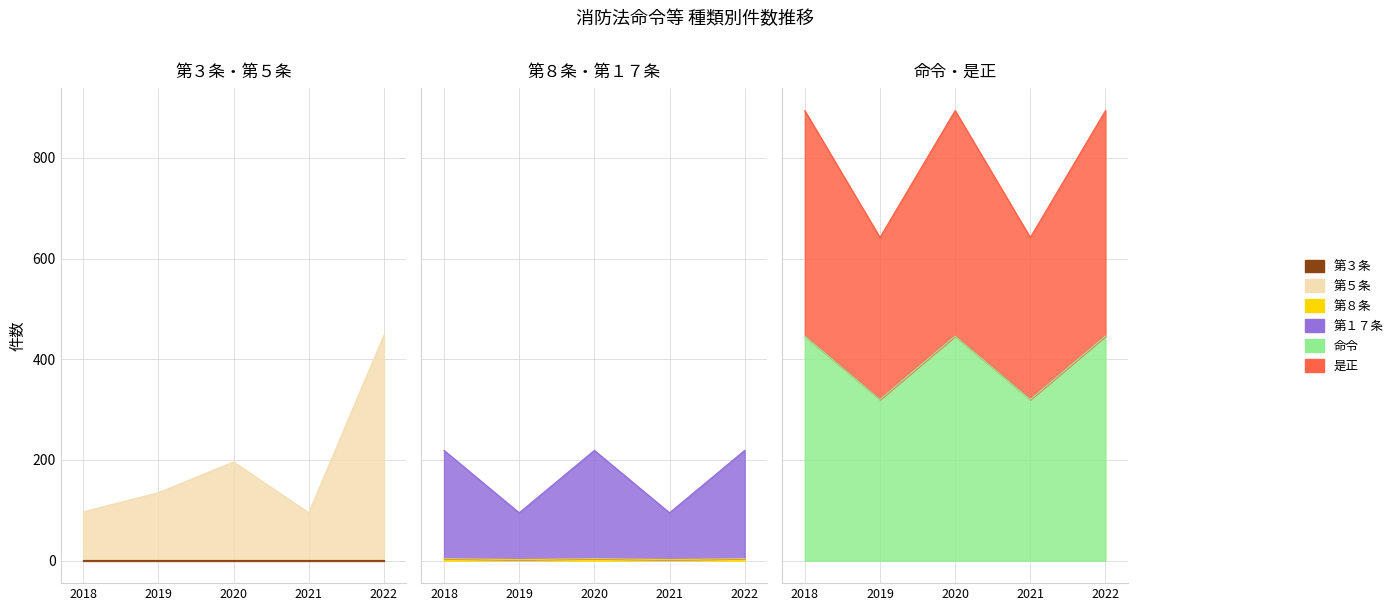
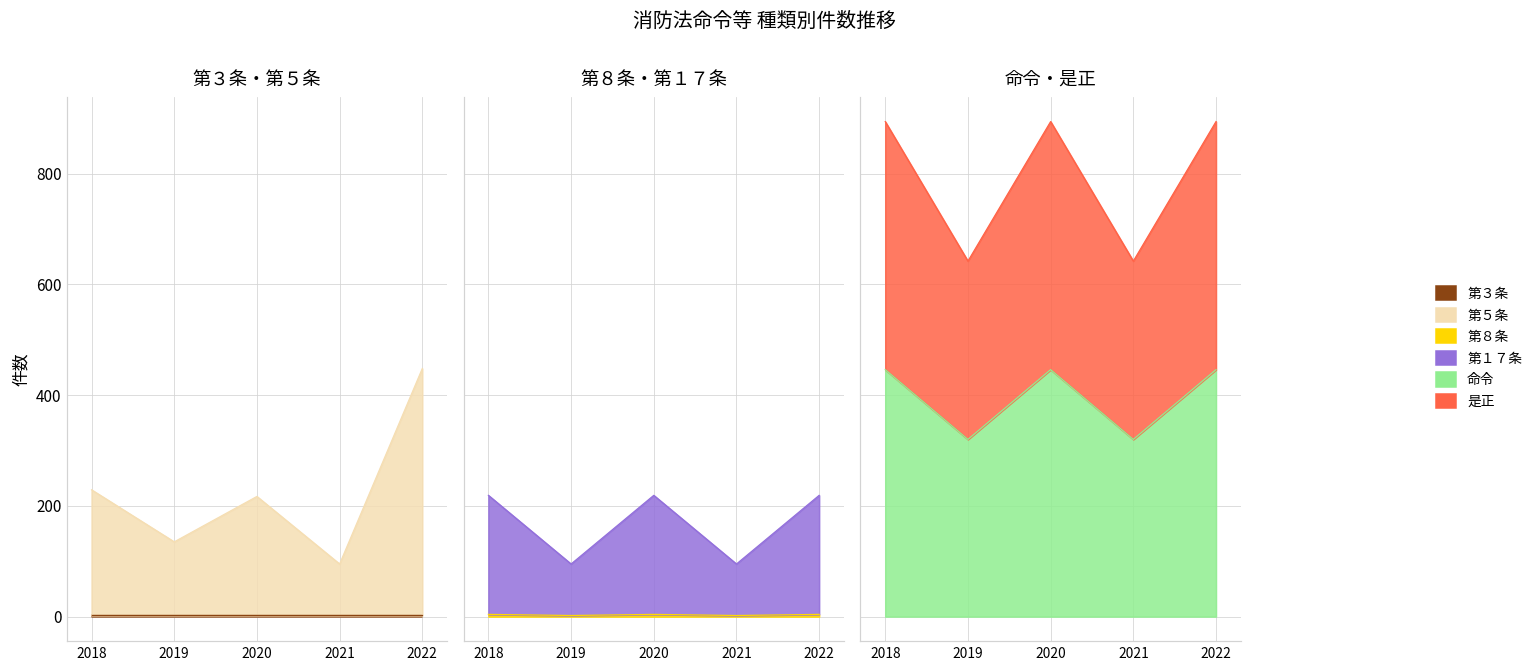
第３条・第５条, 第５条, 2018: 100 -> 230
第３条・第５条, 第５条, 2020: 200 -> 220
